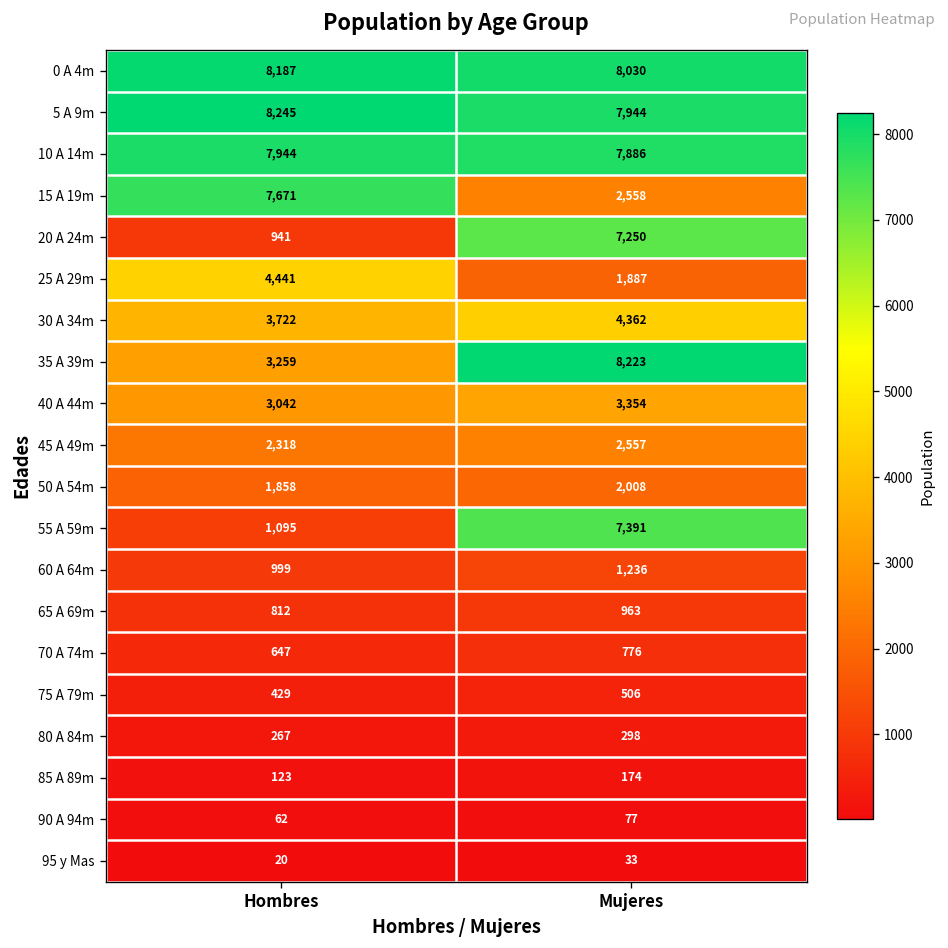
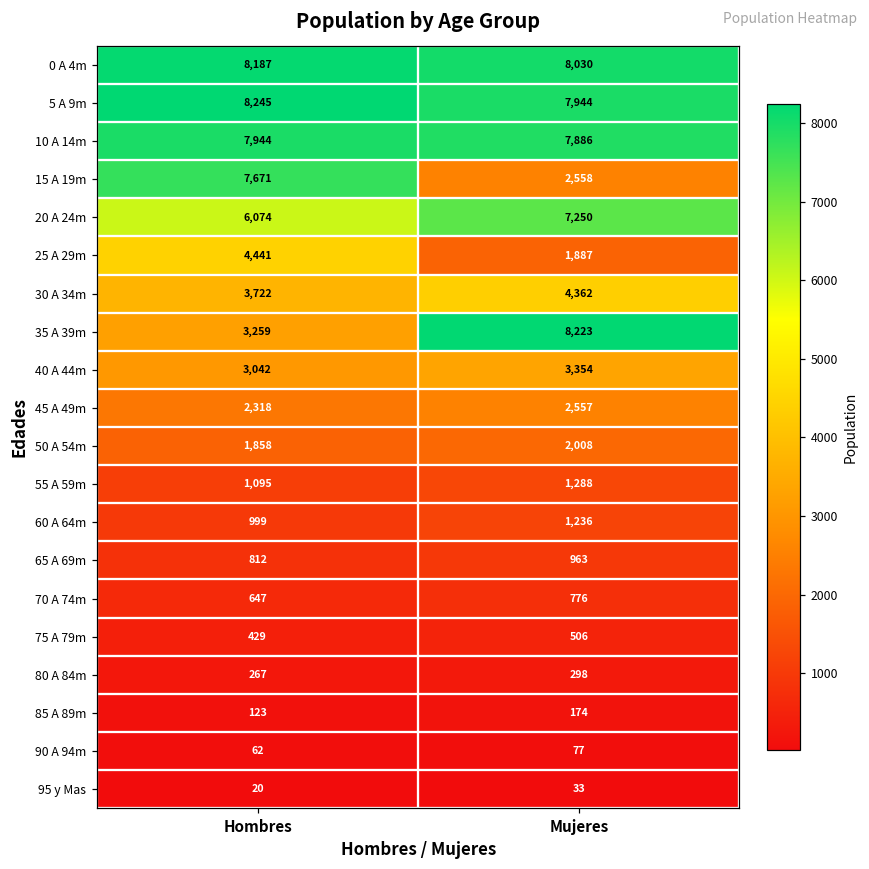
20 A 24m, Hombres: 941 -> 6,074
55 A 59m, Mujeres: 7,391 -> 1,288
